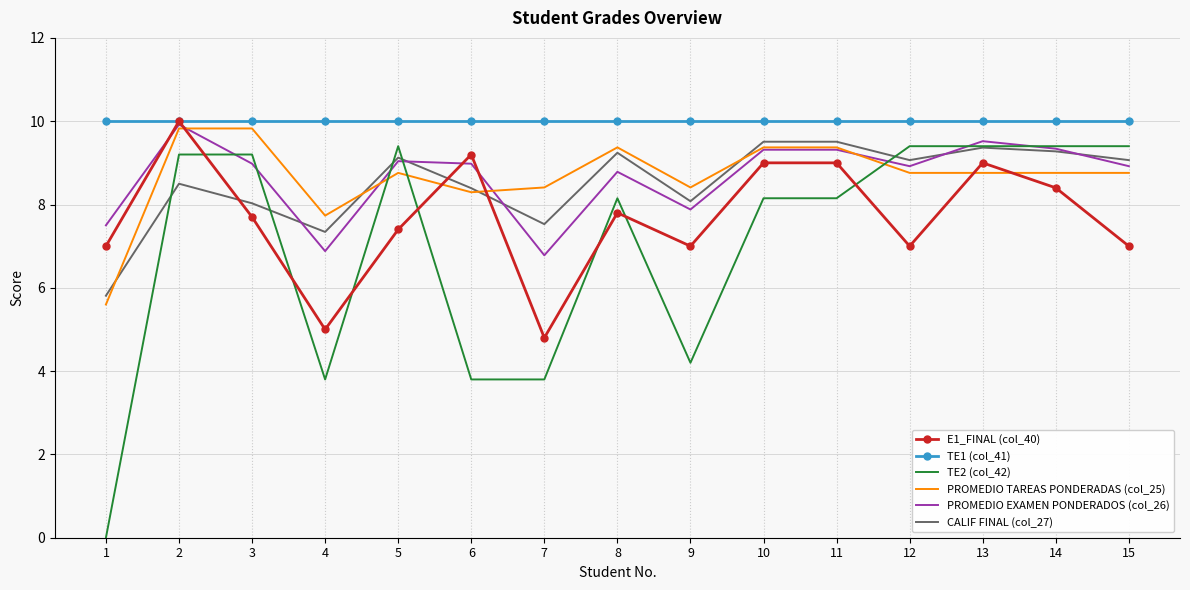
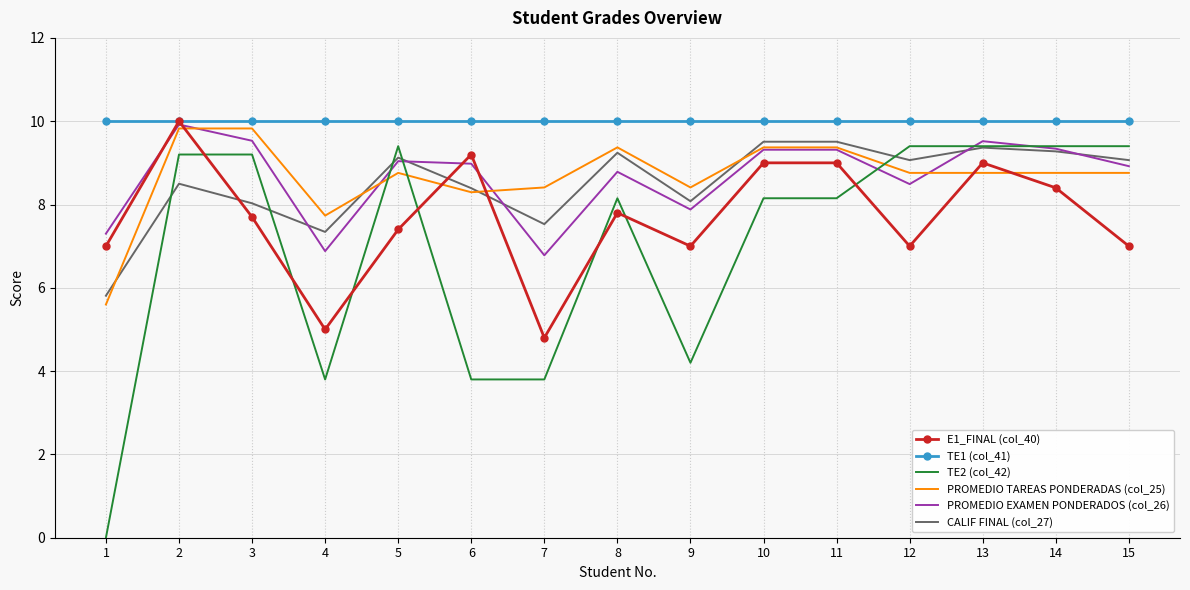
PROMEDIO EXAMEN PONDERADOS (col_26), 1: 7.5 -> 7.3
PROMEDIO EXAMEN PONDERADOS (col_26), 3: 9.0 -> 9.5
PROMEDIO EXAMEN PONDERADOS (col_26), 12: 8.9 -> 8.5
